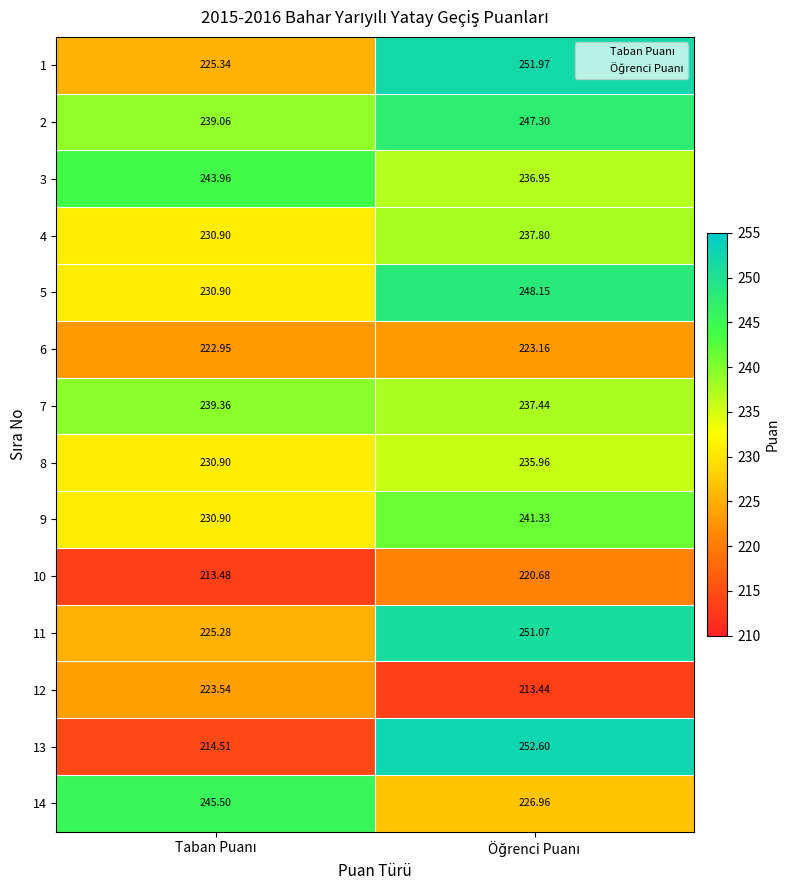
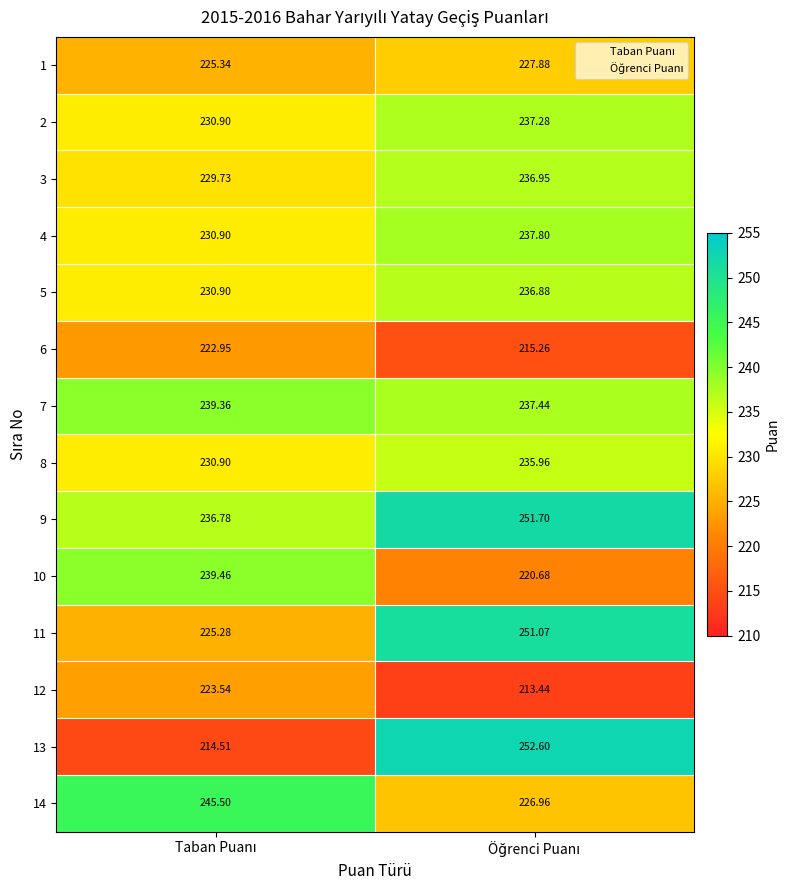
1, Öğrenci Puanı: 251.97 -> 227.88
2, Taban Puanı: 239.06 -> 230.90
2, Öğrenci Puanı: 247.30 -> 237.28
3, Taban Puanı: 243.96 -> 229.73
5, Öğrenci Puanı: 248.15 -> 236.88
6, Öğrenci Puanı: 223.16 -> 215.26
9, Taban Puanı: 230.90 -> 236.78
9, Öğrenci Puanı: 241.33 -> 251.70
10, Taban Puanı: 213.48 -> 239.46
